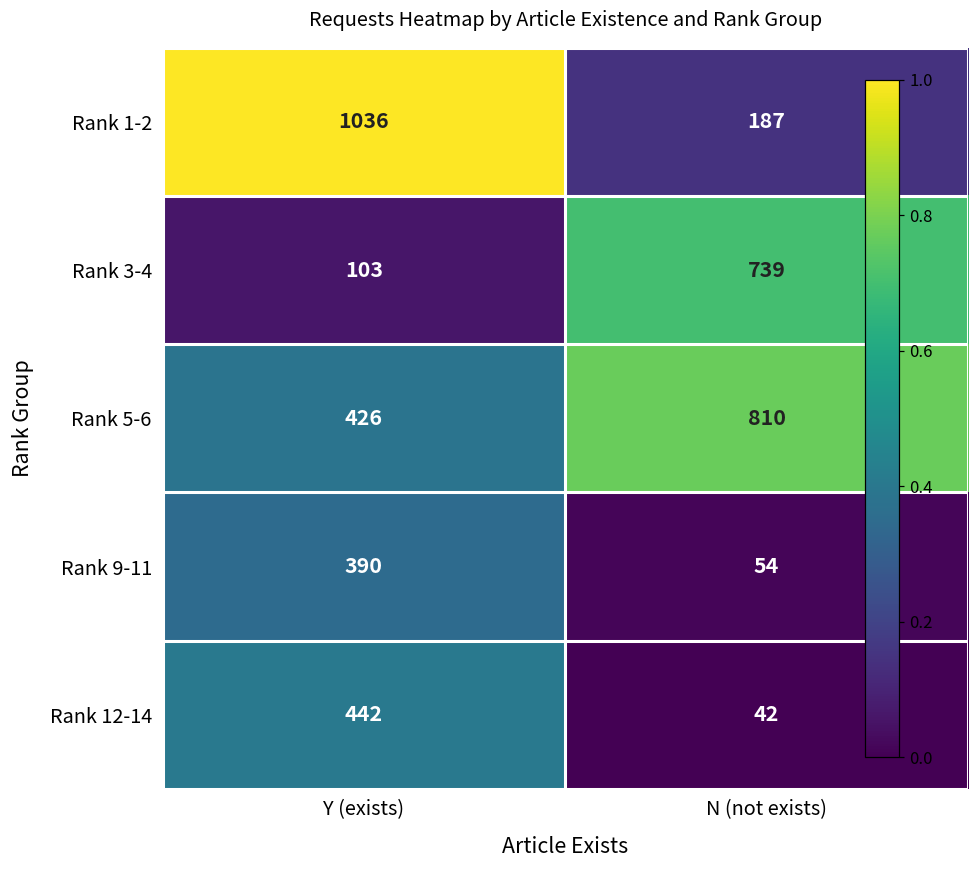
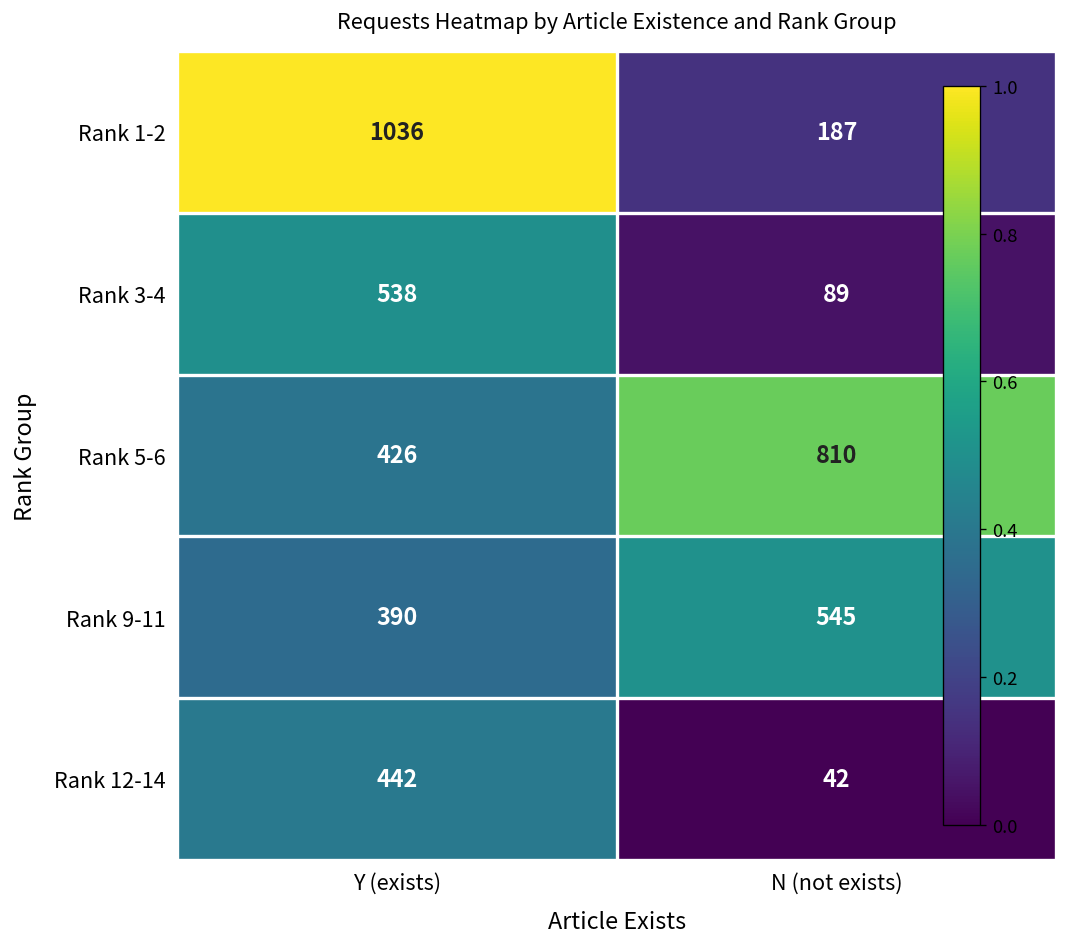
Rank 3-4, Y (exists): 103 -> 538
Rank 3-4, N (not exists): 739 -> 89
Rank 9-11, N (not exists): 54 -> 545
